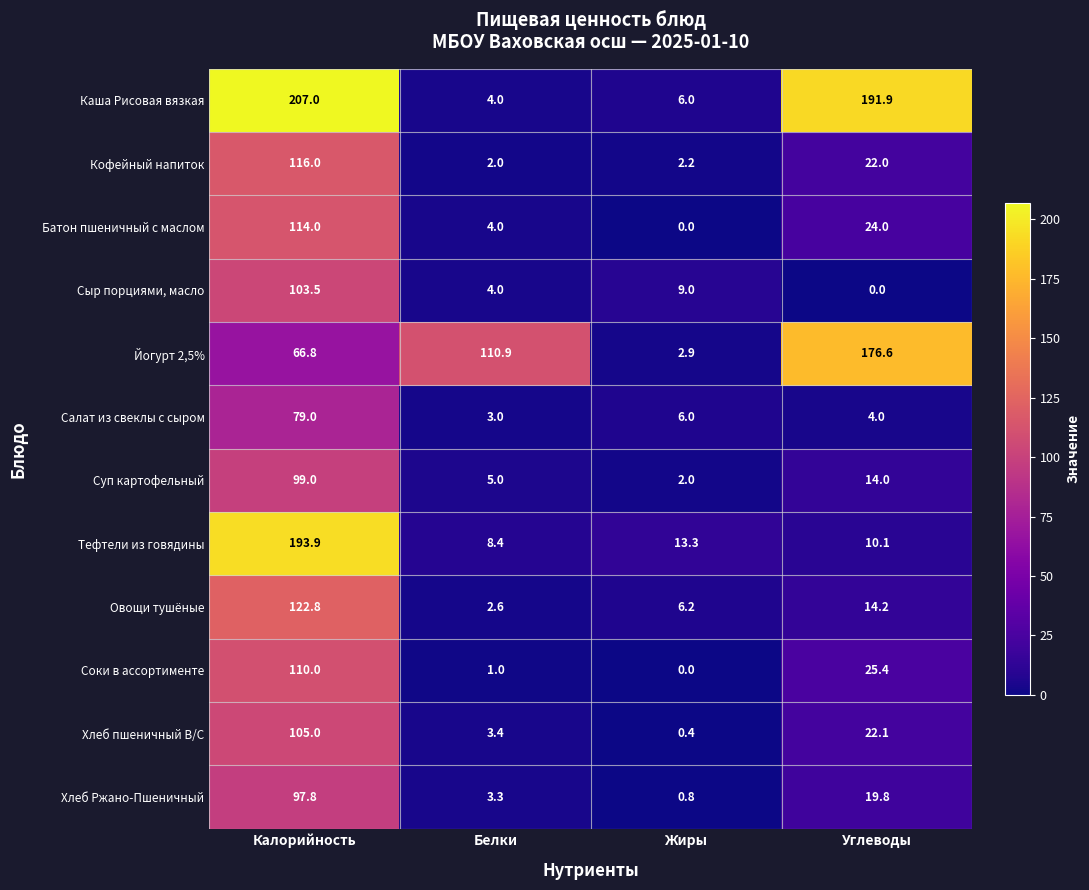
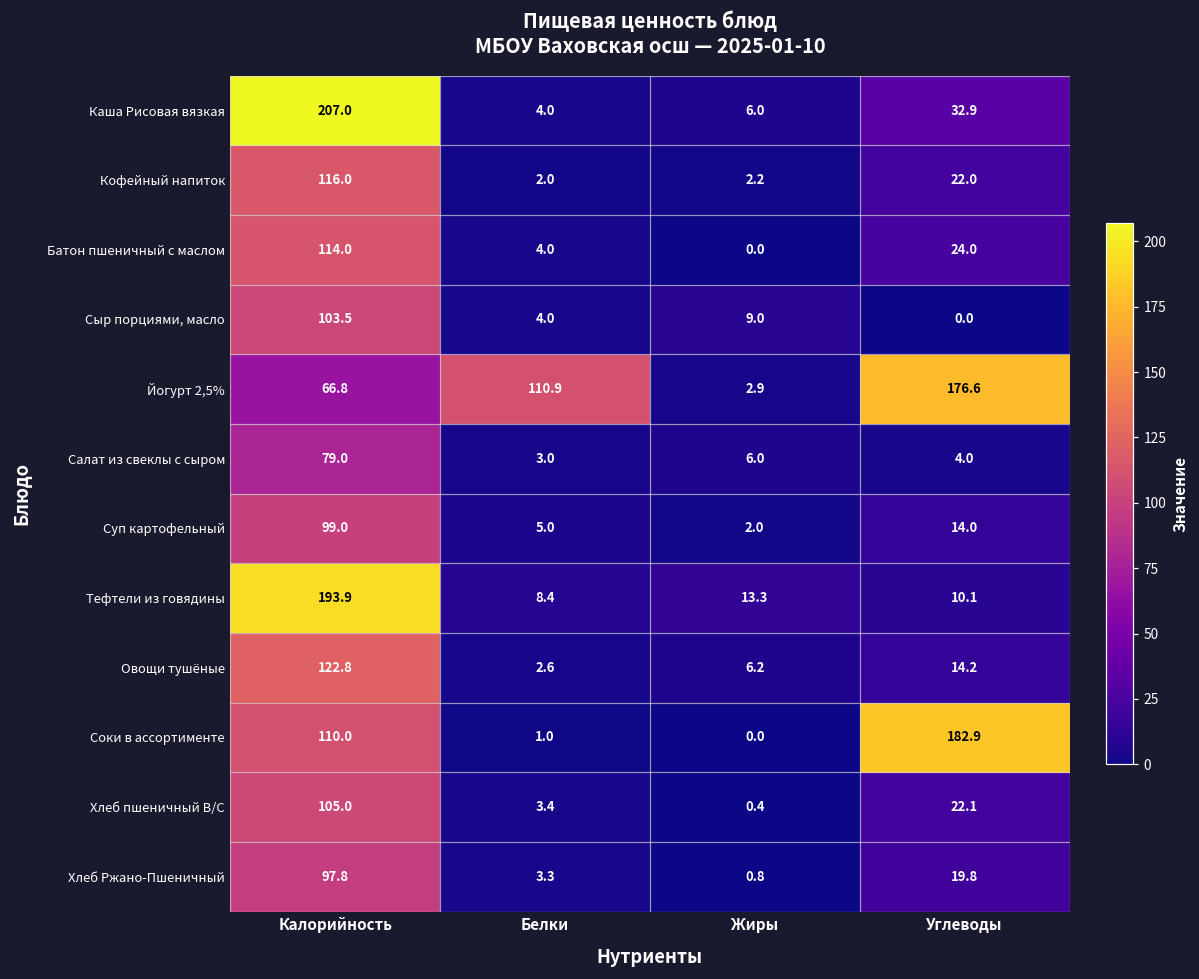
Каша Рисовая вязкая, Углеводы: 191.9 -> 32.9
Соки в ассортименте, Углеводы: 25.4 -> 182.9
